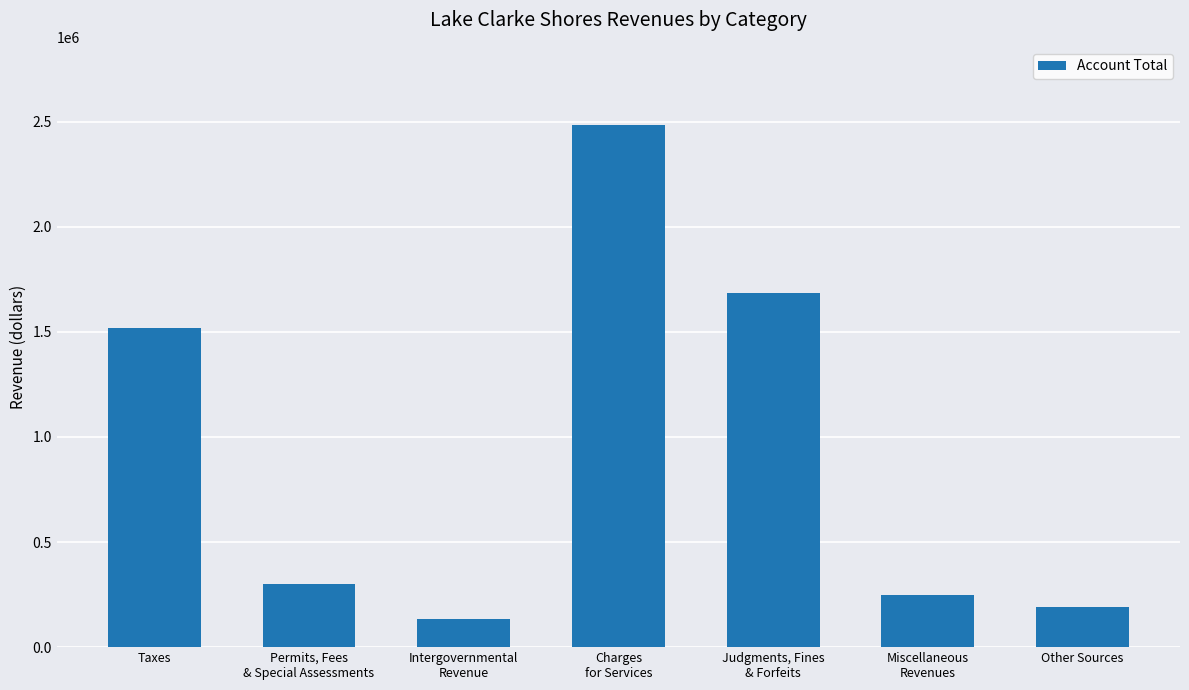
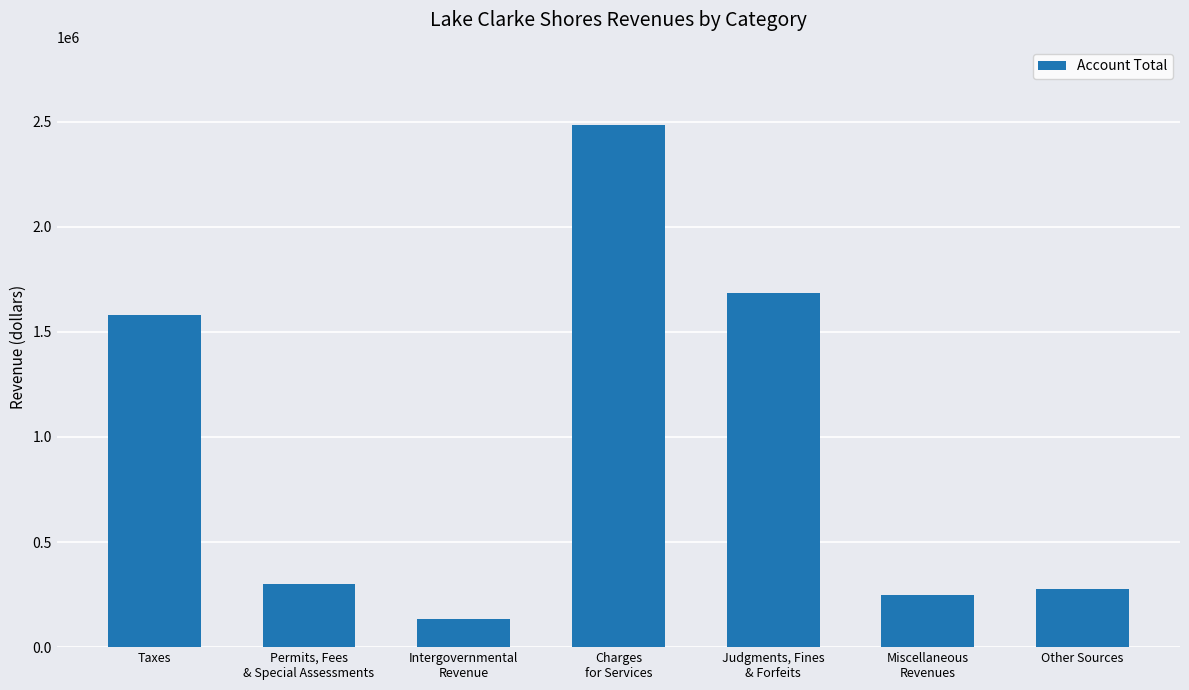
Taxes: 1520000 -> 1580000
Other Sources: 190000 -> 280000
